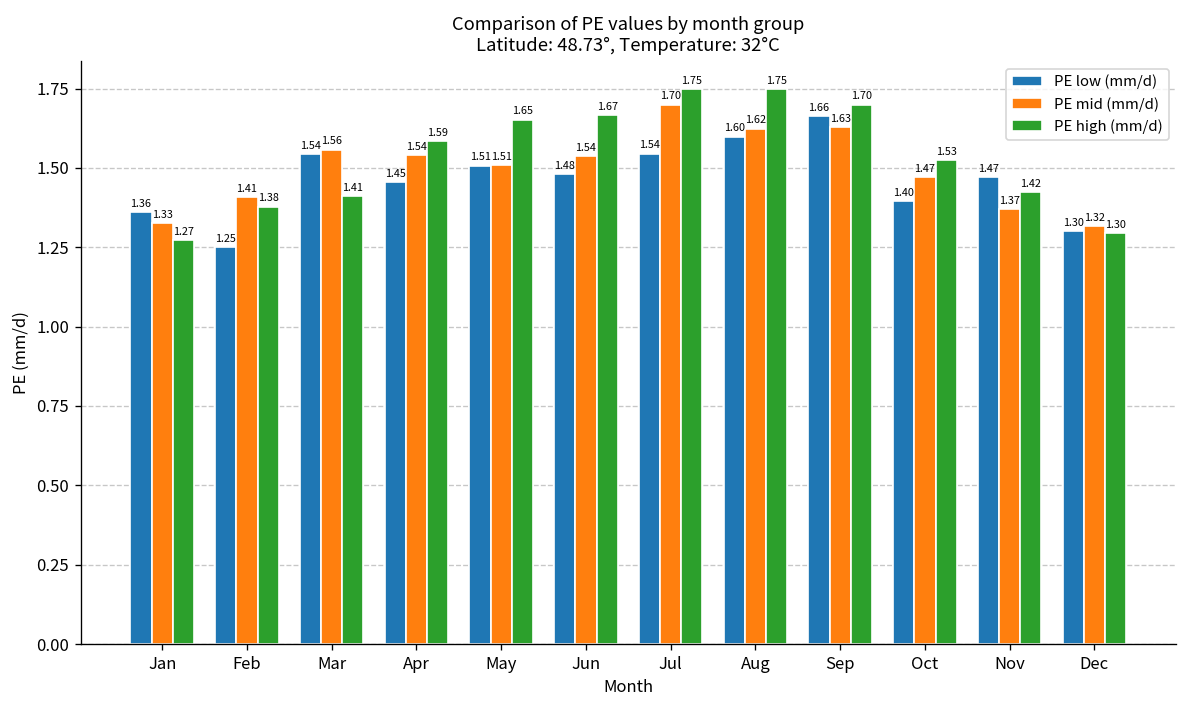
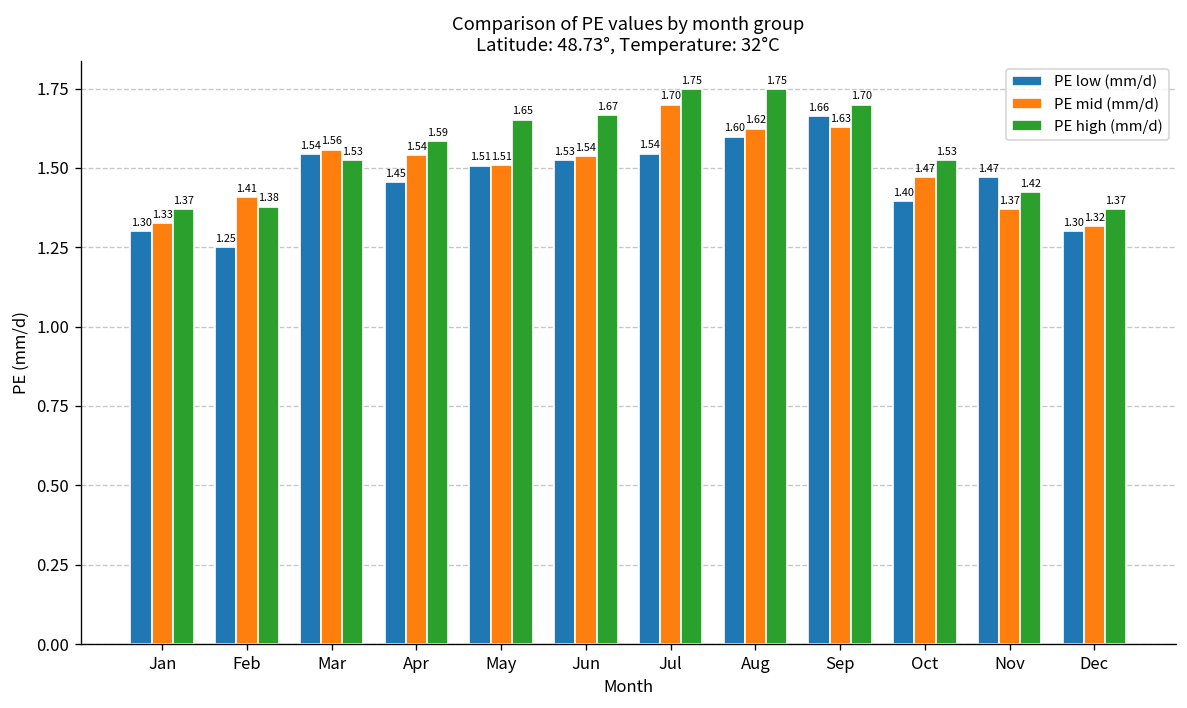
PE low (mm/d), Jan: 1.36 -> 1.30
PE high (mm/d), Jan: 1.27 -> 1.37
PE high (mm/d), Mar: 1.41 -> 1.53
PE low (mm/d), Jun: 1.48 -> 1.53
PE high (mm/d), Dec: 1.30 -> 1.37
